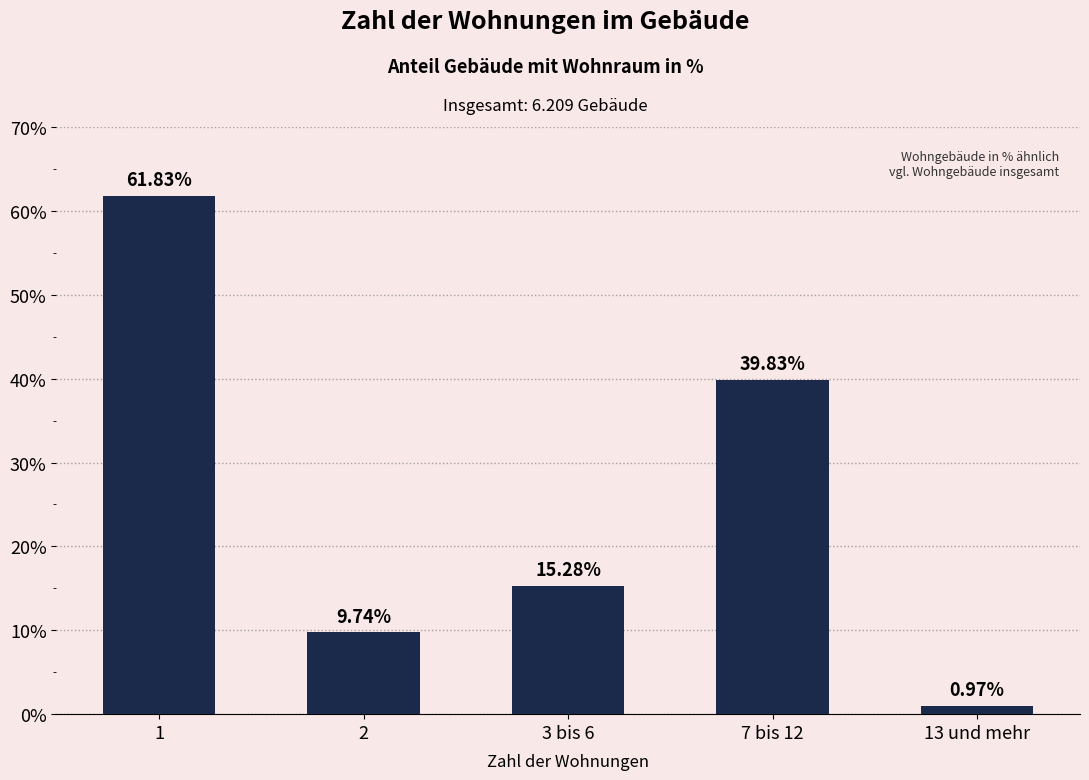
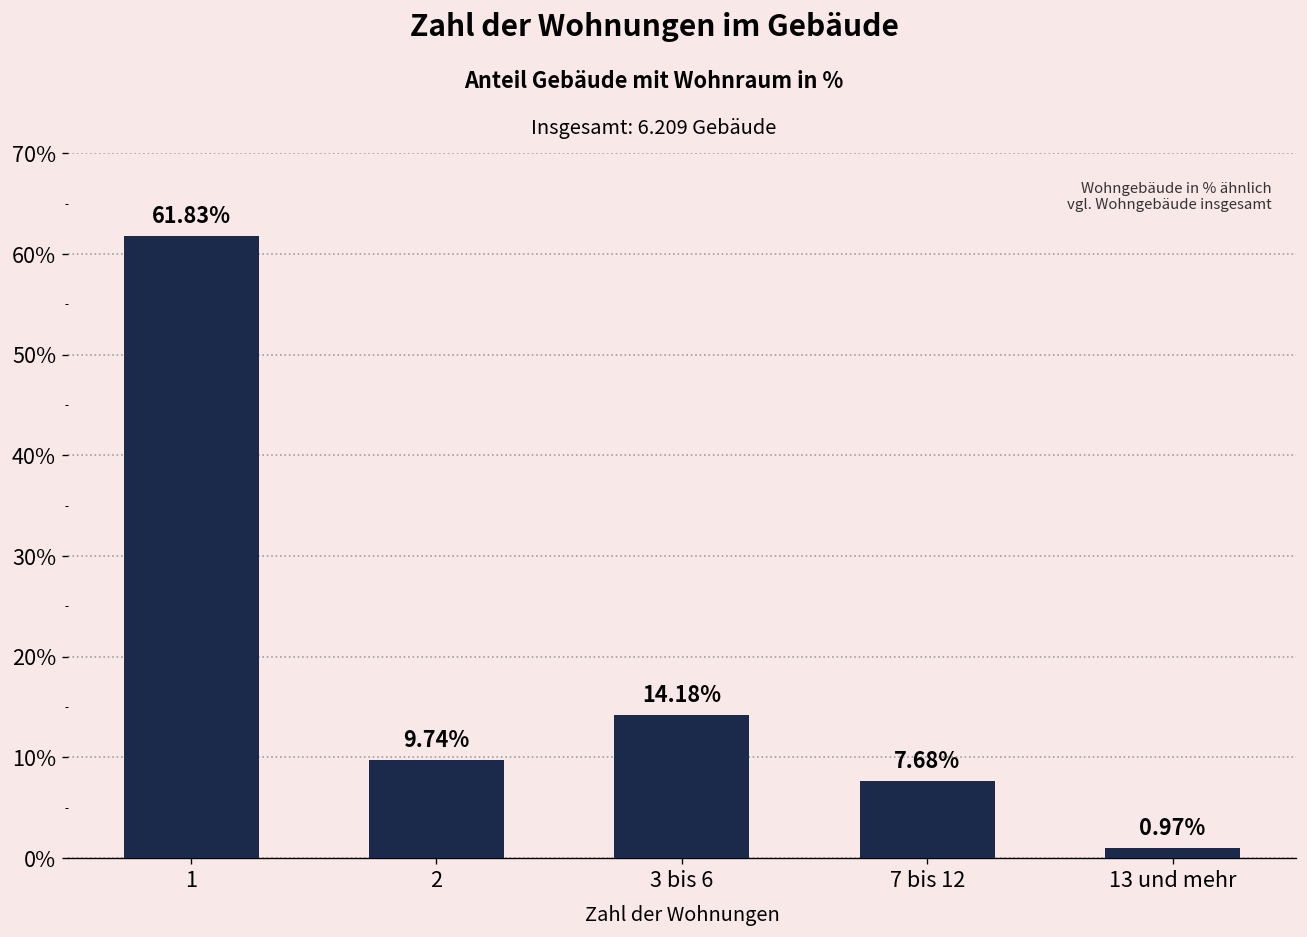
3 bis 6: 15.28% -> 14.18%
7 bis 12: 39.83% -> 7.68%
